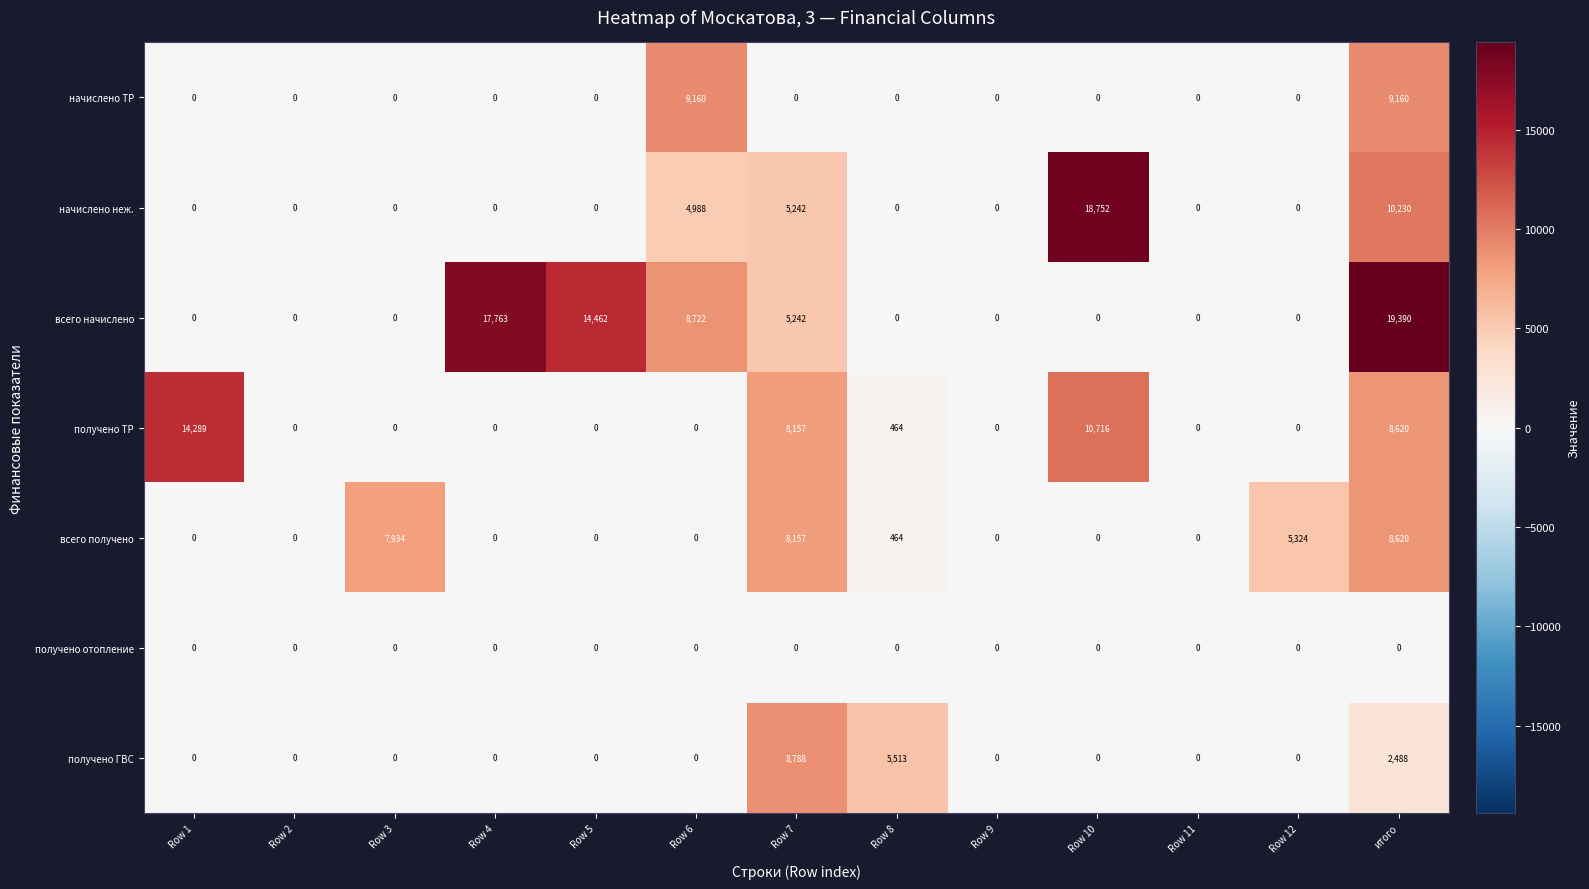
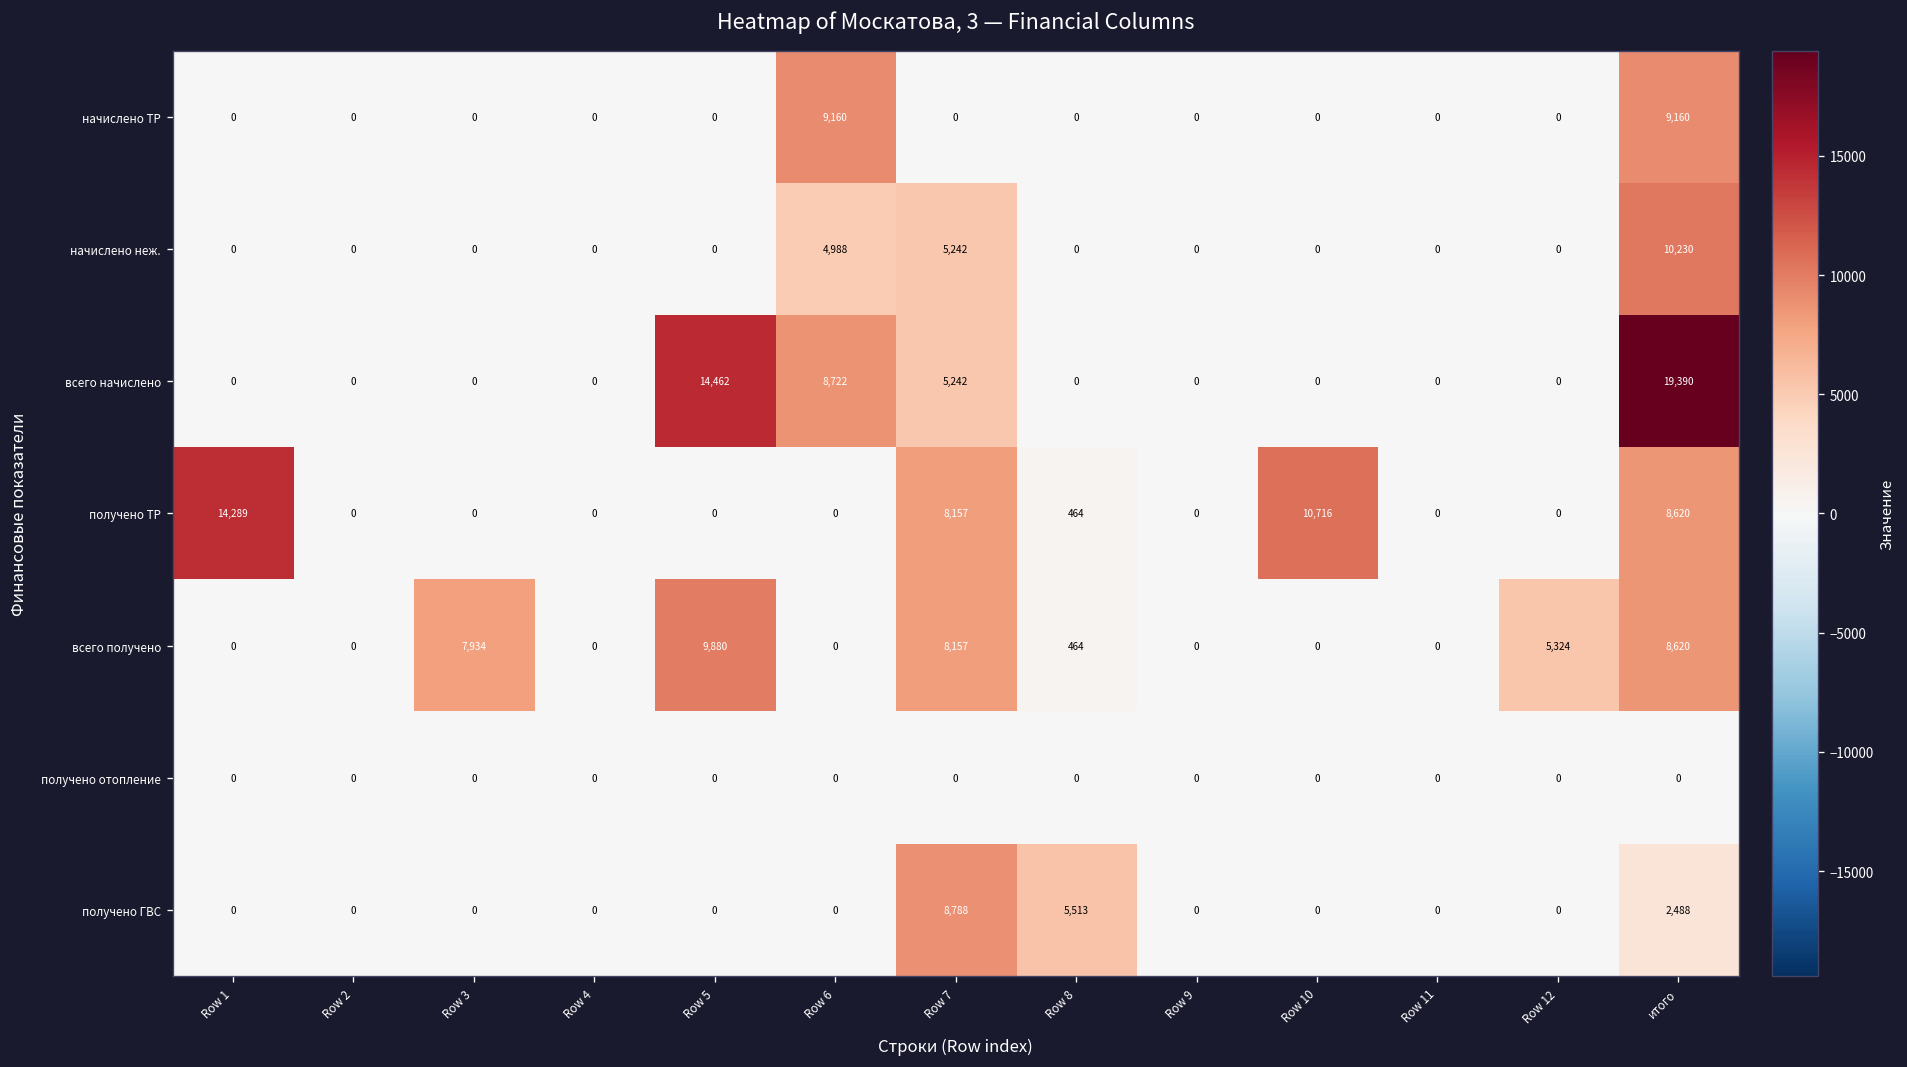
начислено неж., Row 10: 18,752 -> 0
всего начислено, Row 4: 17,763 -> 0
всего получено, Row 5: 0 -> 9,880
